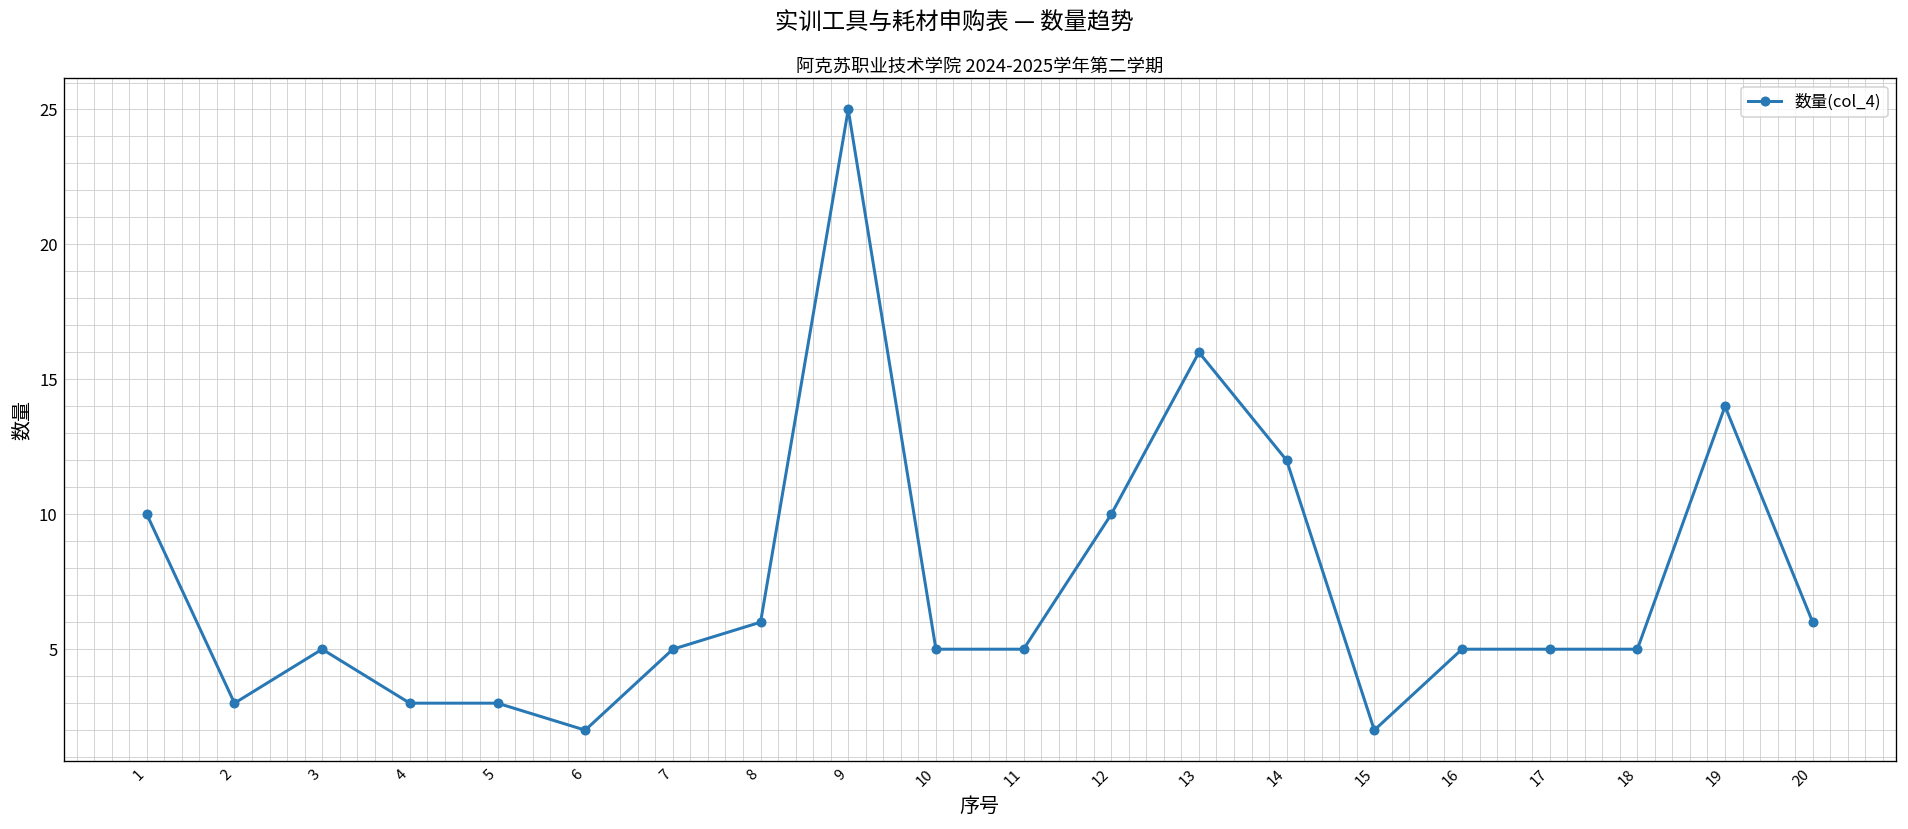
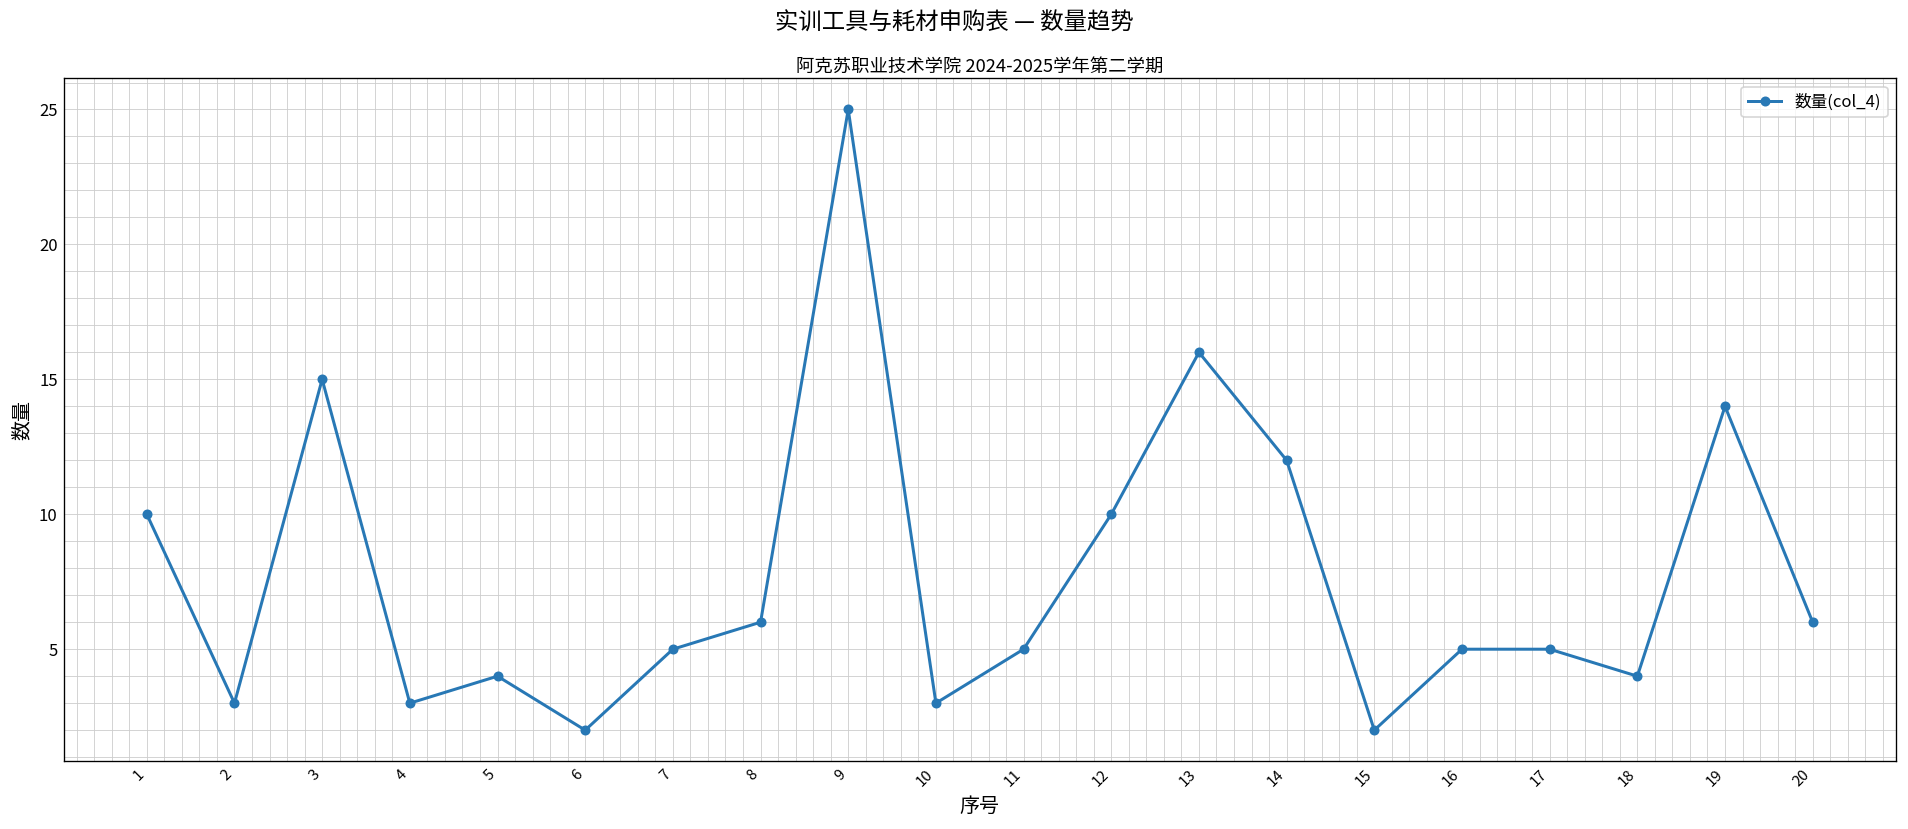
3: 5 -> 15
5: 3 -> 4
10: 5 -> 3
18: 5 -> 4
